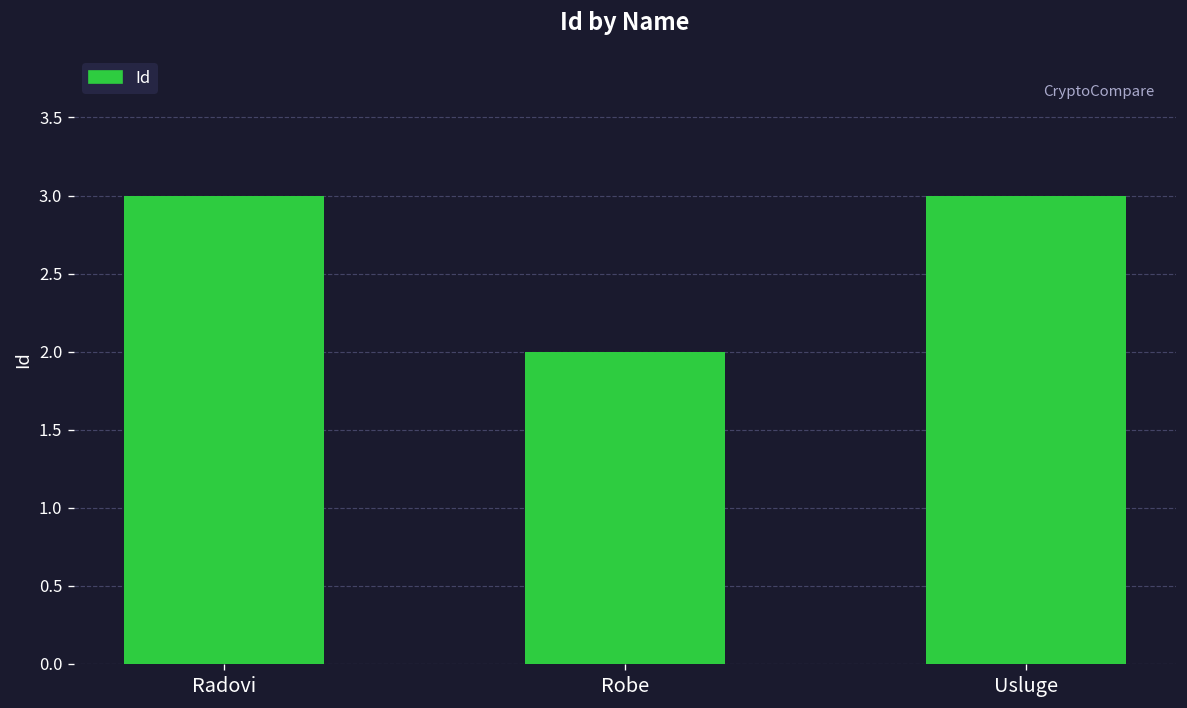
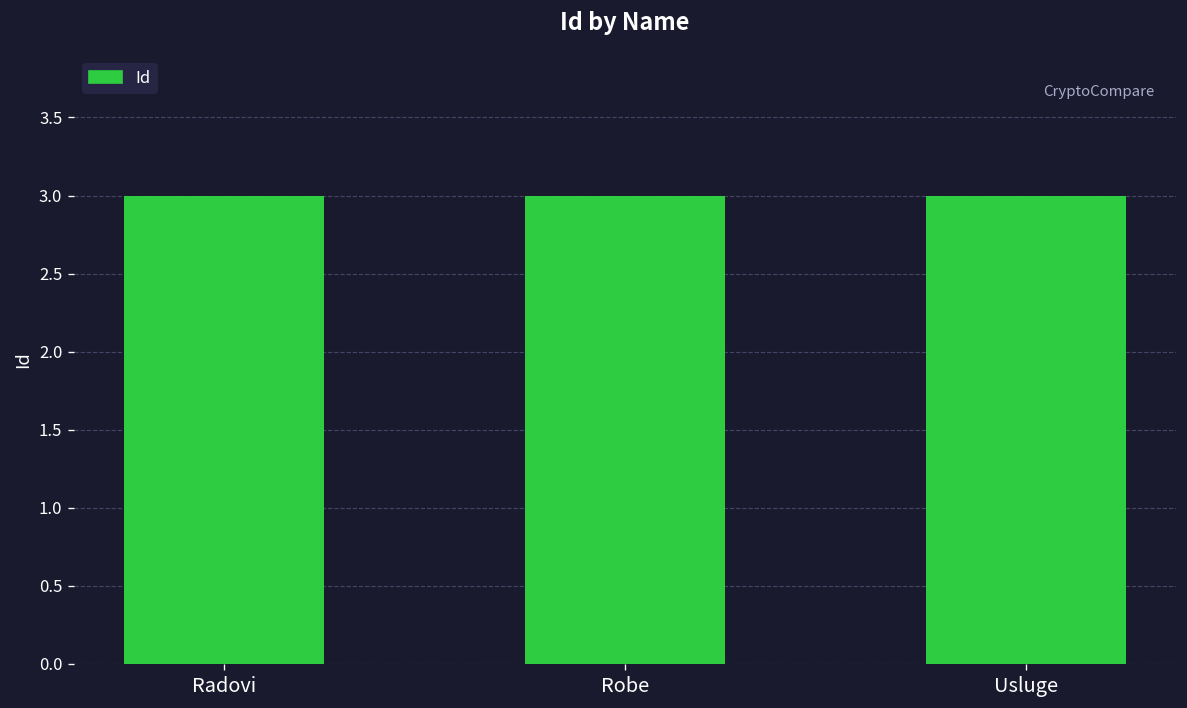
Robe: 2 -> 3
